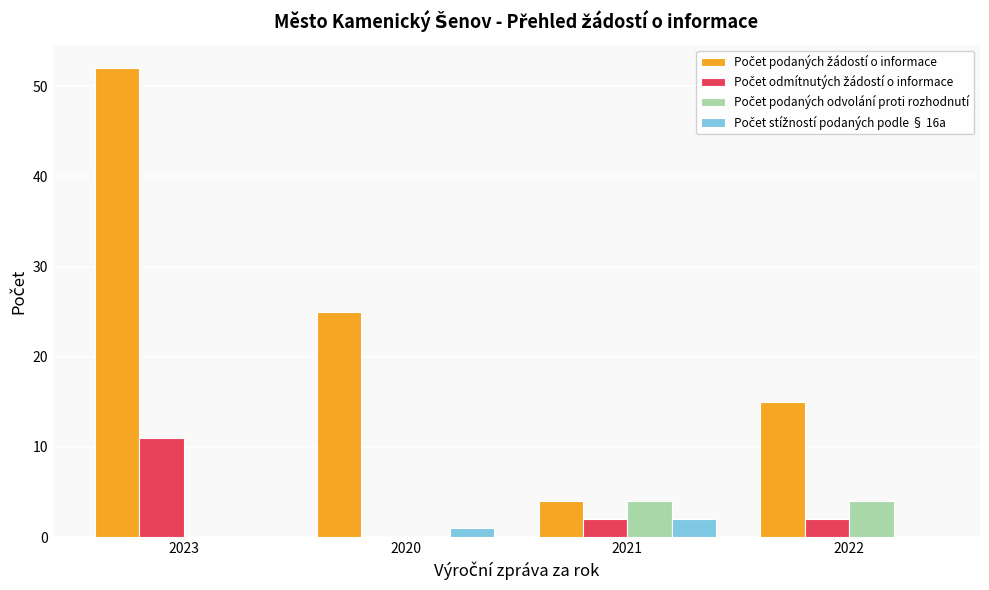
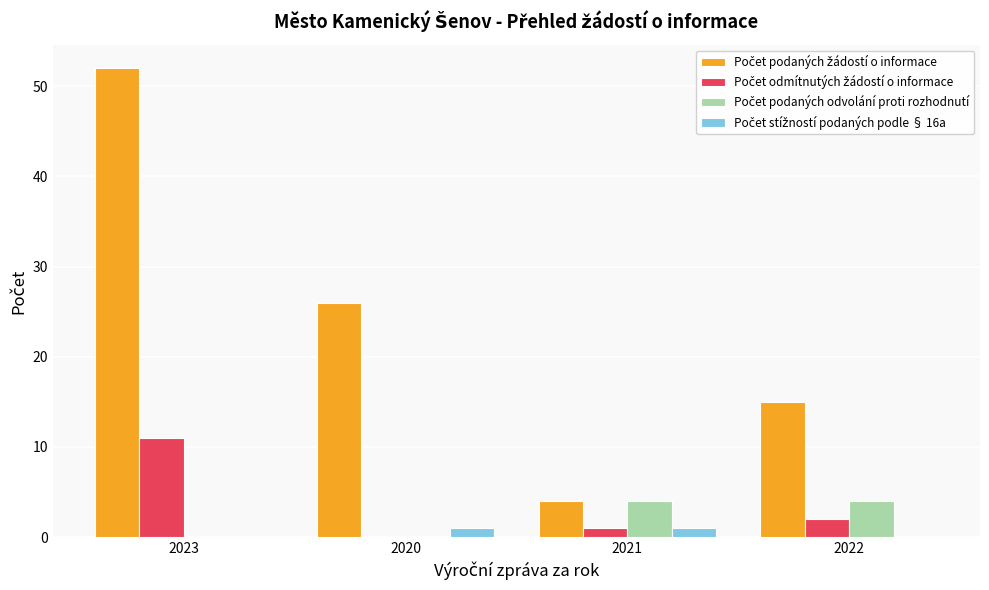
Počet podaných žádostí o informace, 2020: 25 -> 26
Počet odmítnutých žádostí o informace, 2021: 2 -> 1
Počet stížností podaných podle § 16a, 2021: 2 -> 1
